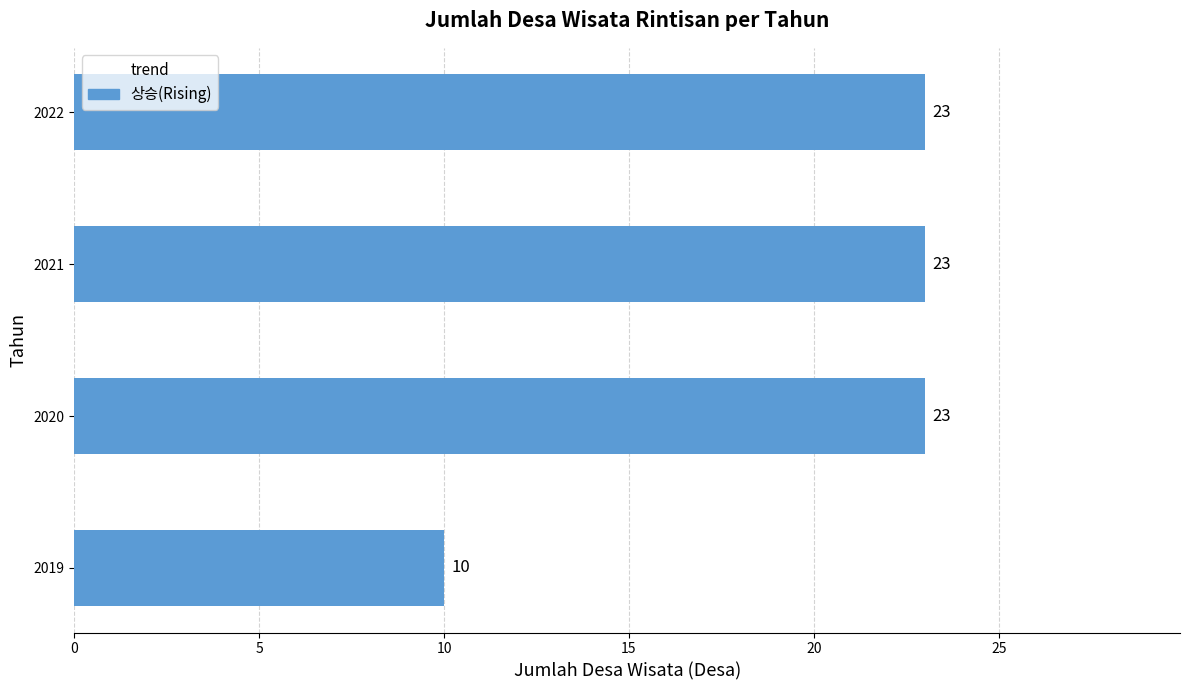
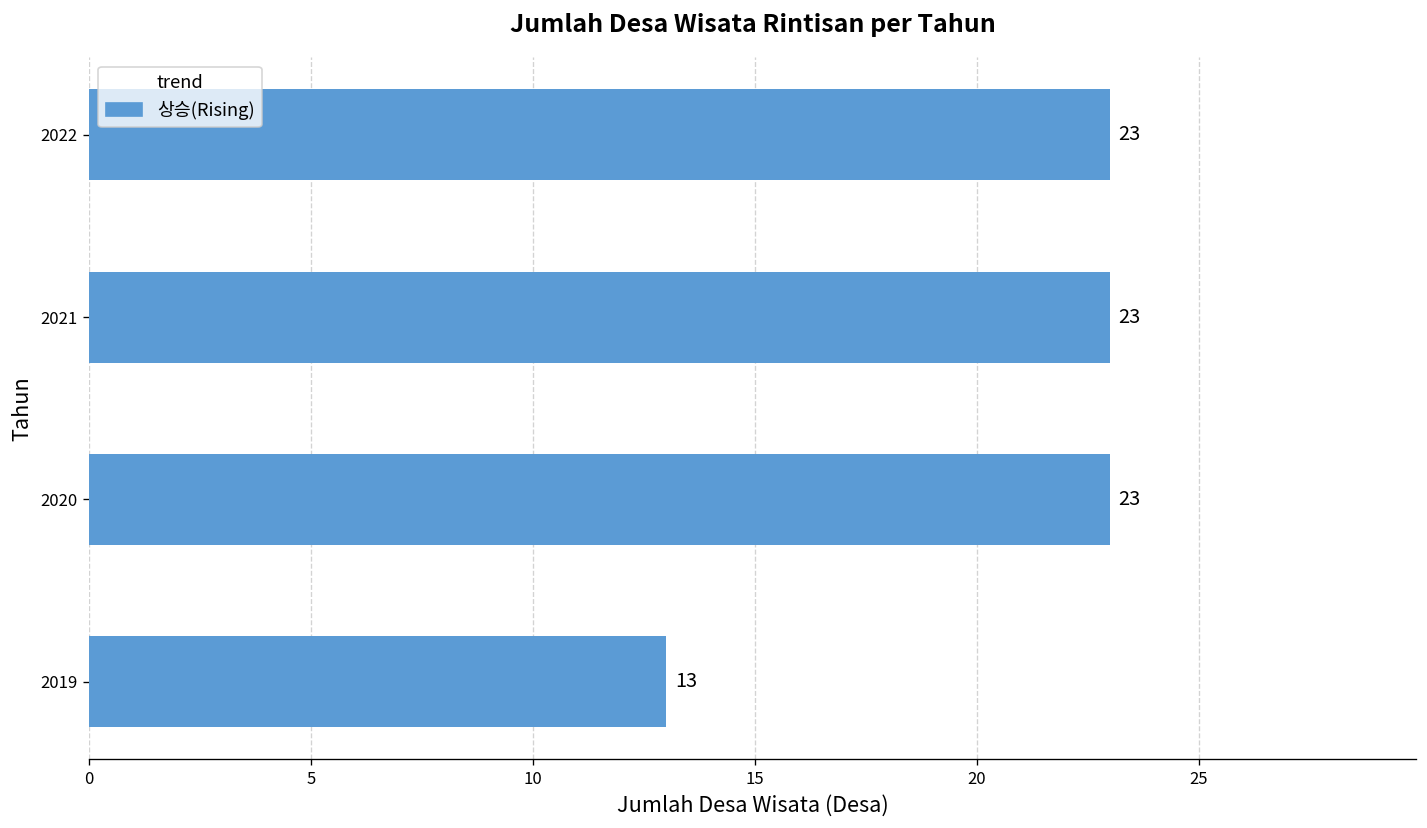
2019: 10 -> 13
